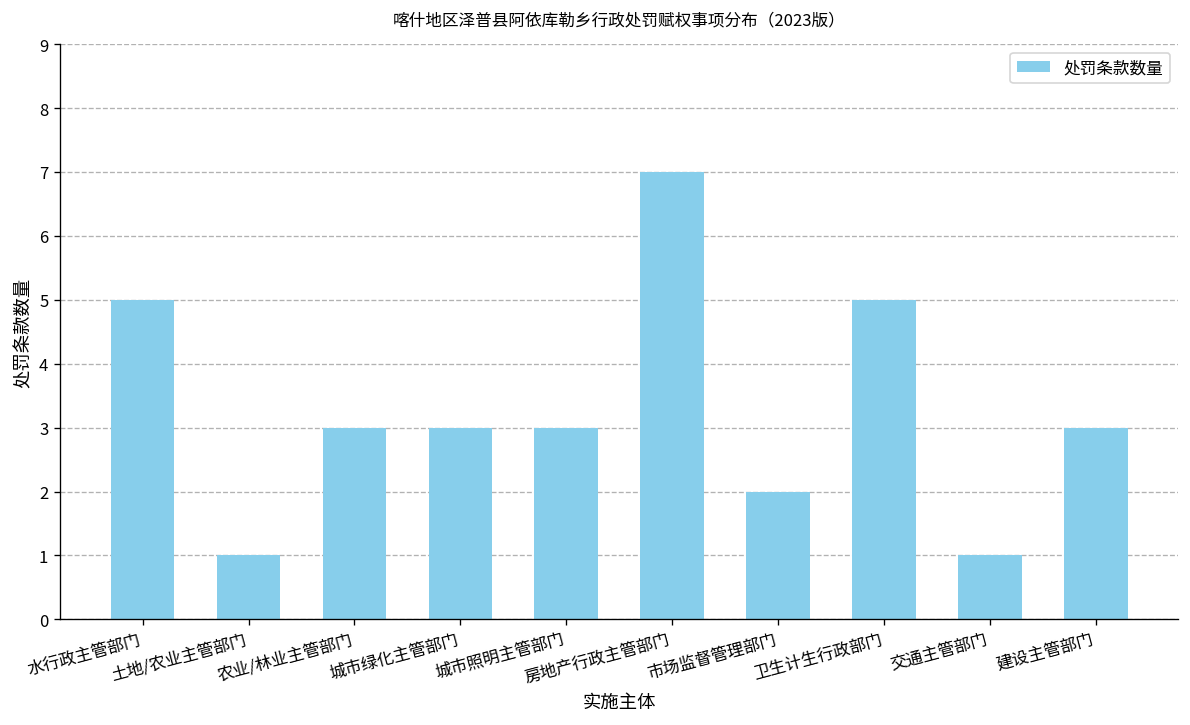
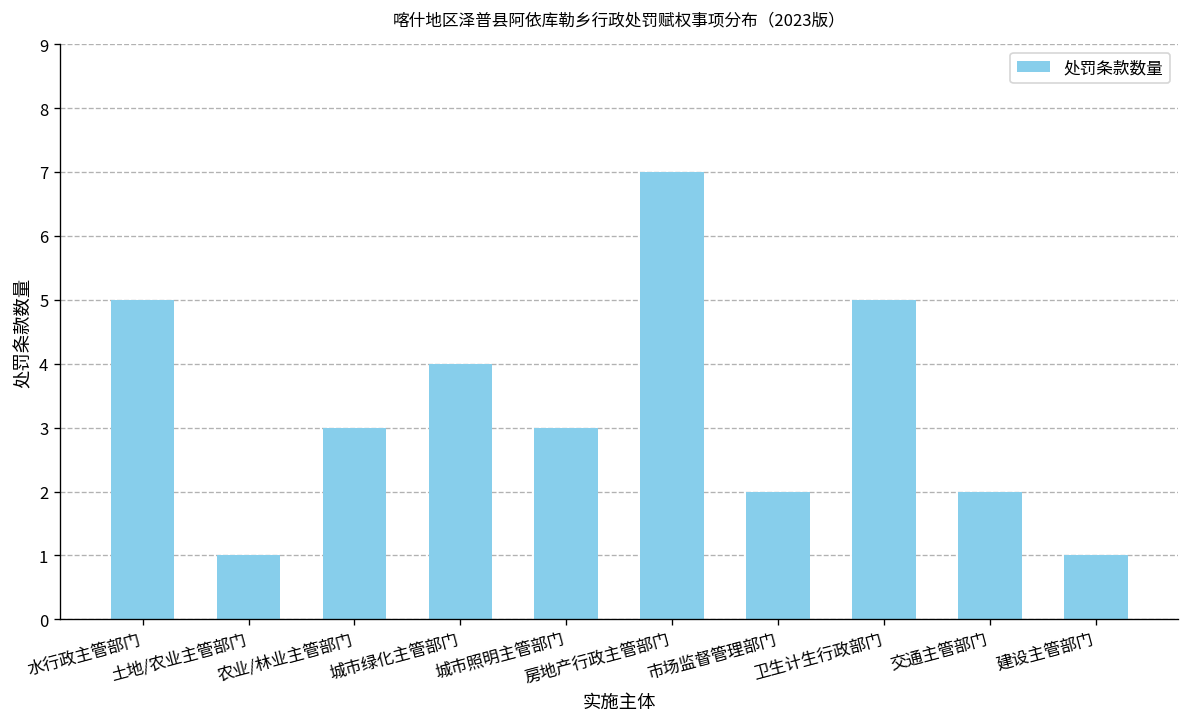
城市绿化主管部门: 3 -> 4
交通主管部门: 1 -> 2
建设主管部门: 3 -> 1
